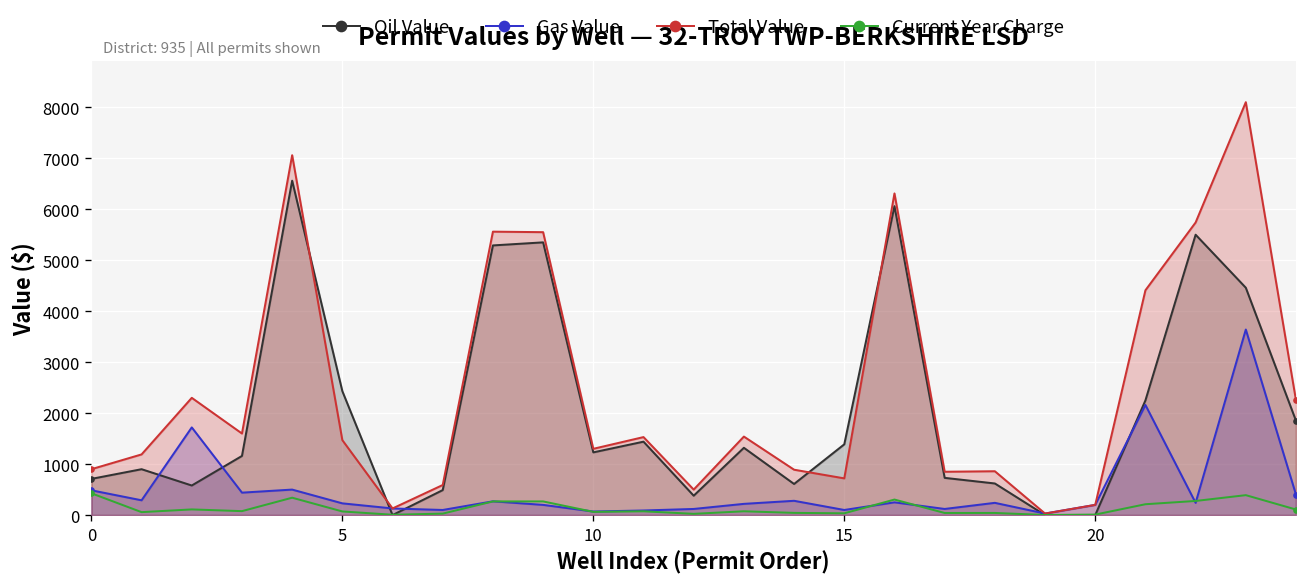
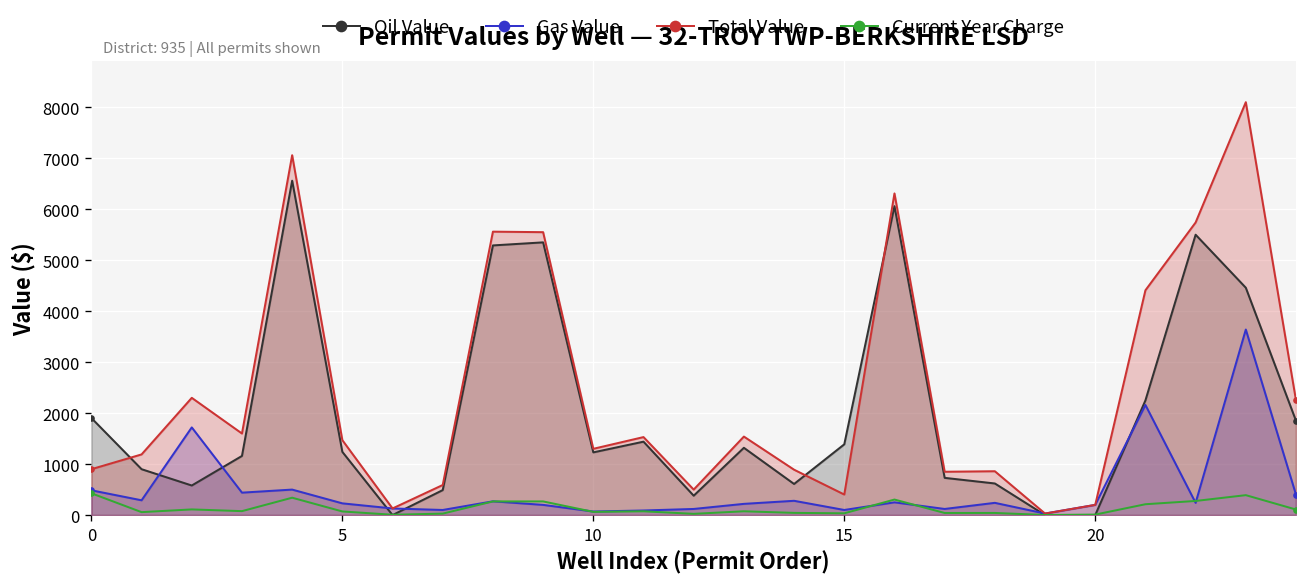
Oil Value, 0: 700 -> 1900
Oil Value, 5: 2400 -> 1200
Total Value, 15: 700 -> 400
